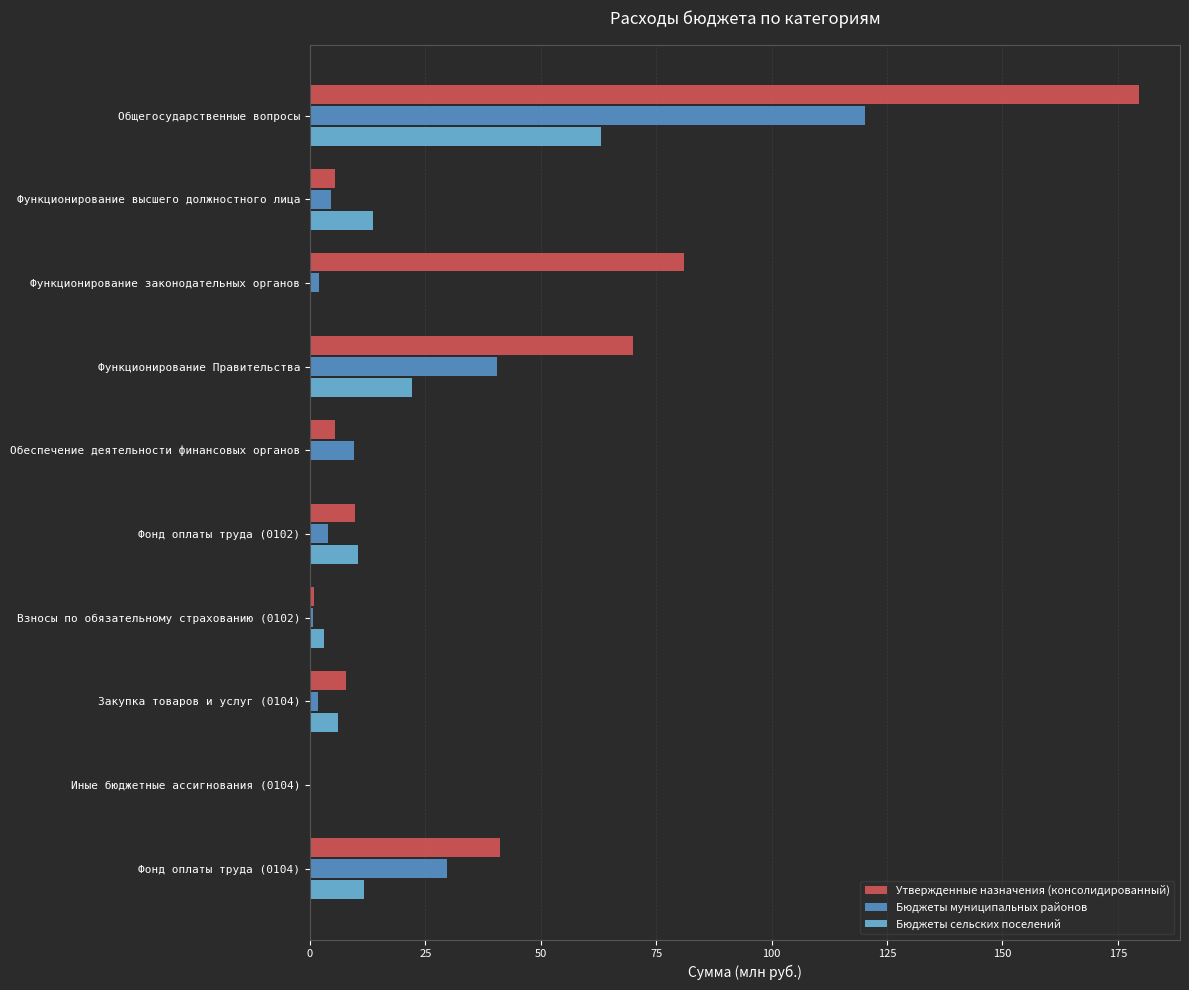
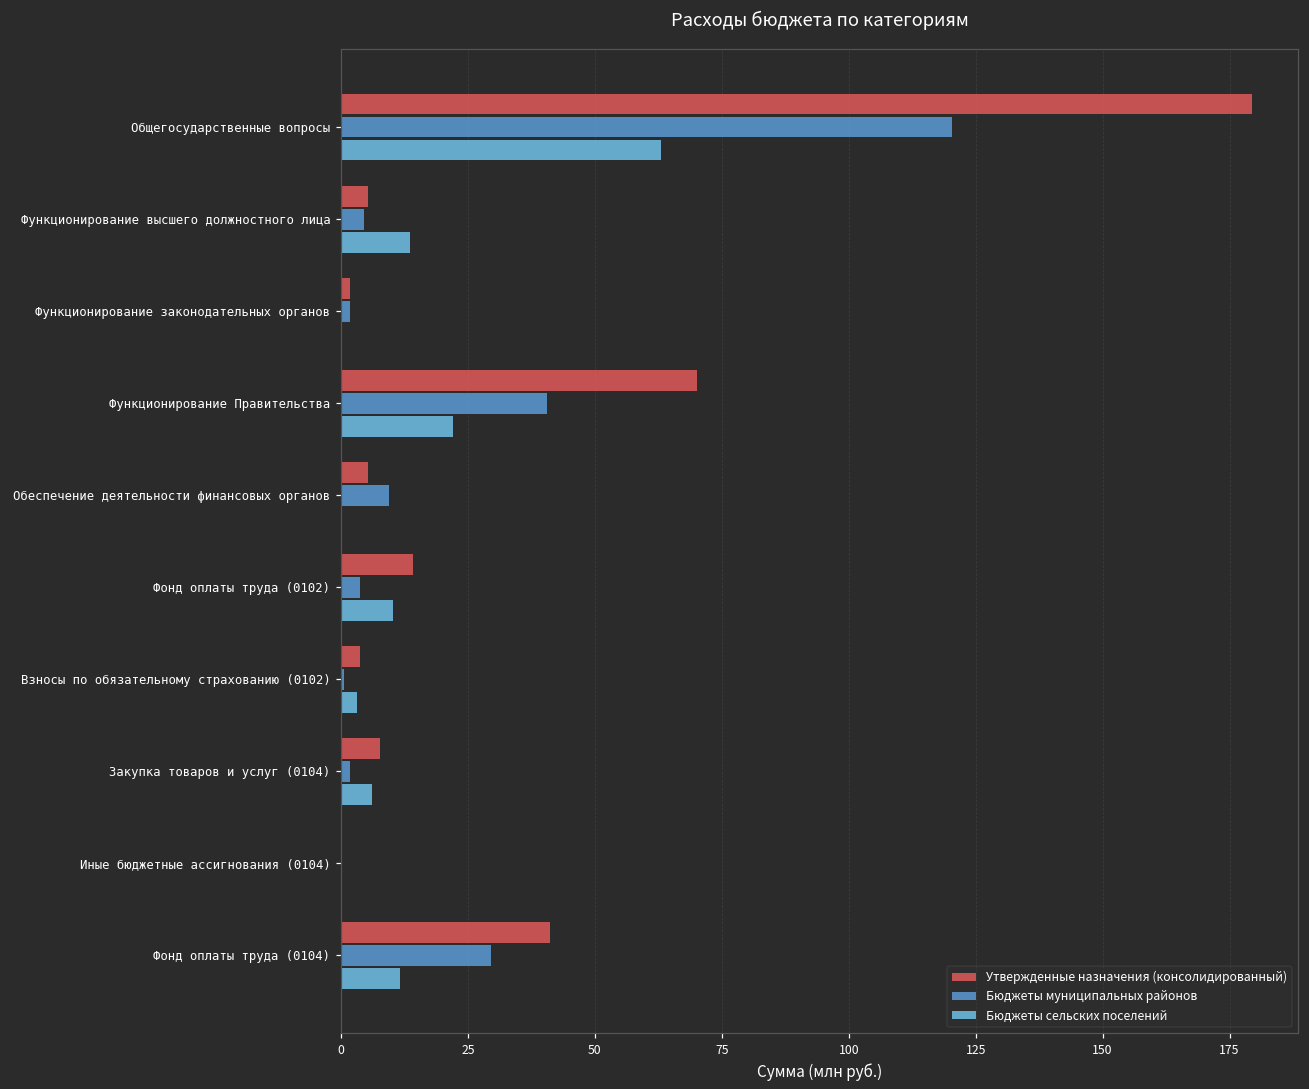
Утвержденные назначения (консолидированный), Функционирование законодательных органов: 81 -> 2
Утвержденные назначения (консолидированный), Фонд оплаты труда (0102): 10 -> 14
Утвержденные назначения (консолидированный), Взносы по обязательному страхованию (0102): 1 -> 4
